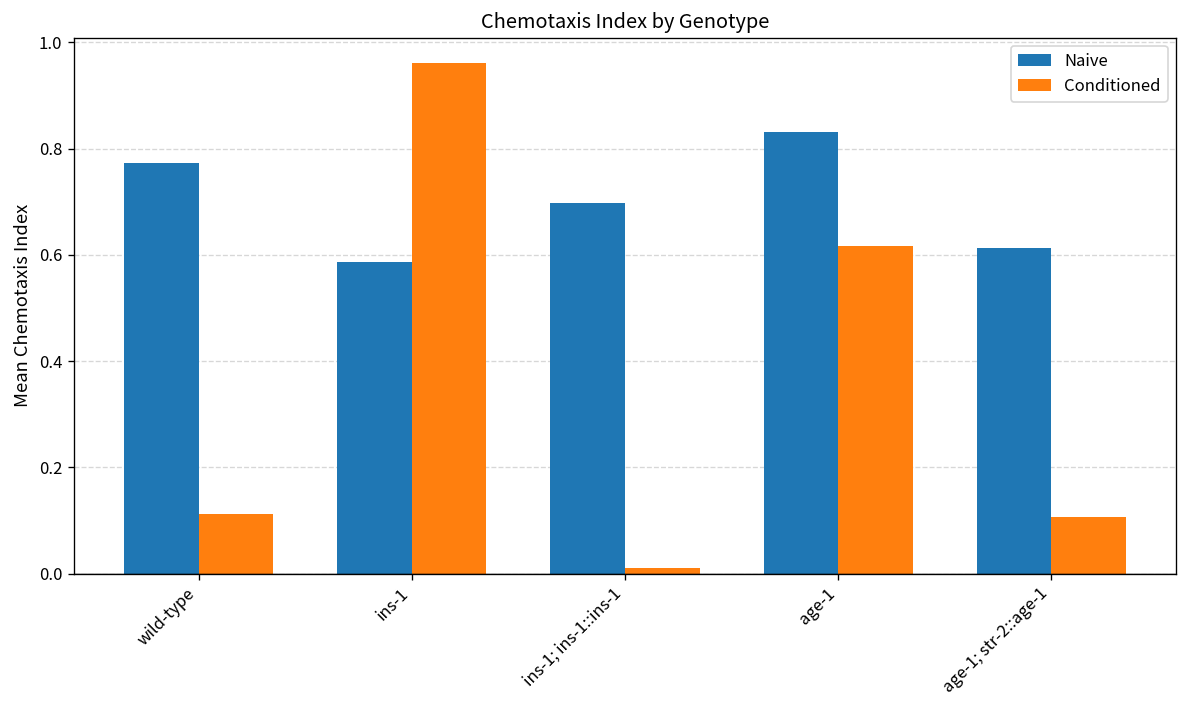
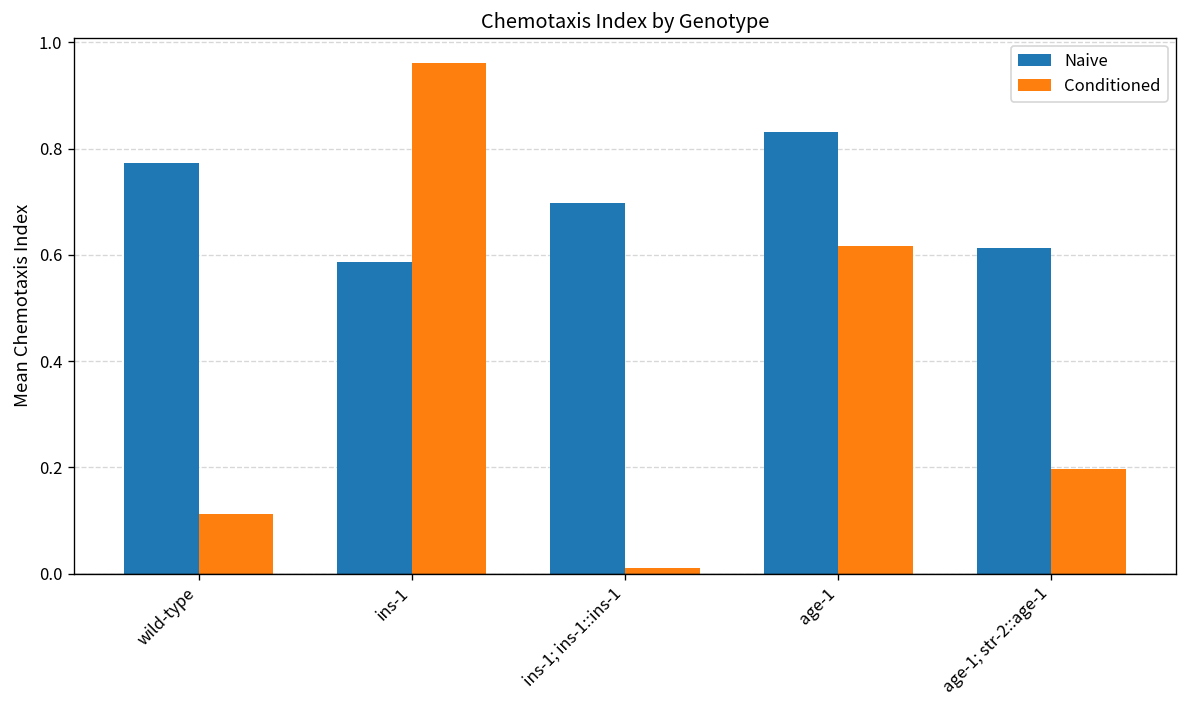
Conditioned, age-1; str-2::age-1: 0.11 -> 0.20
